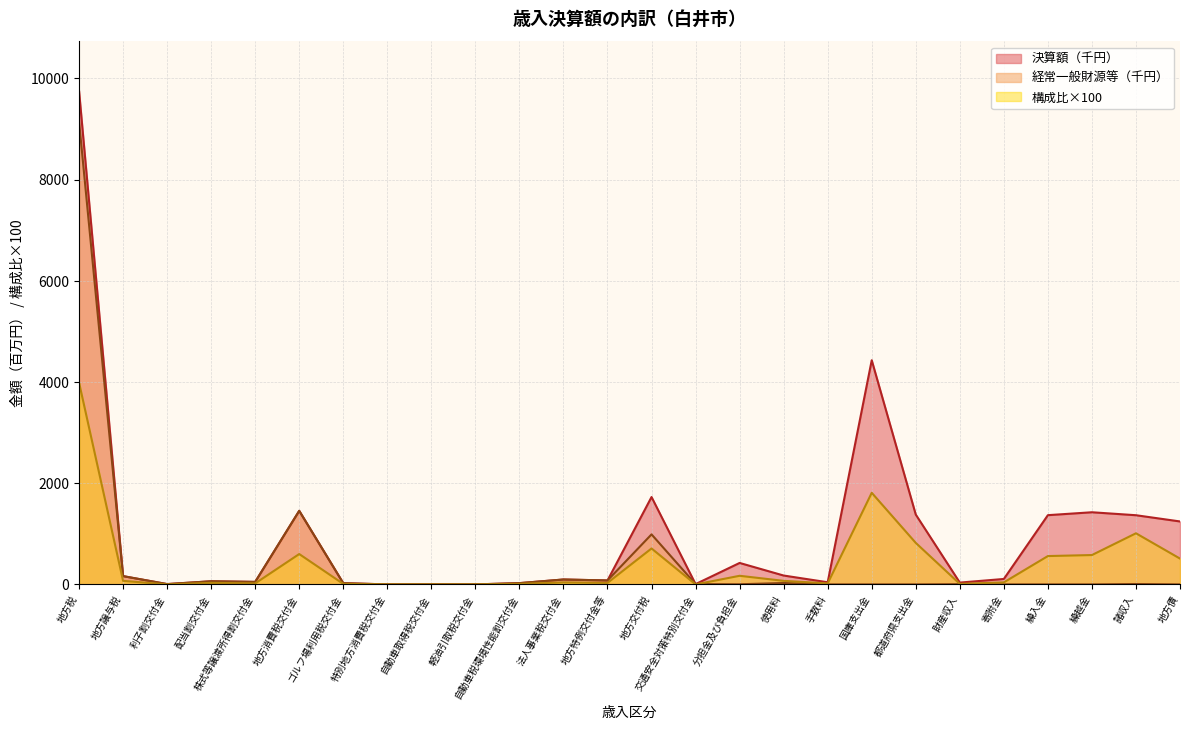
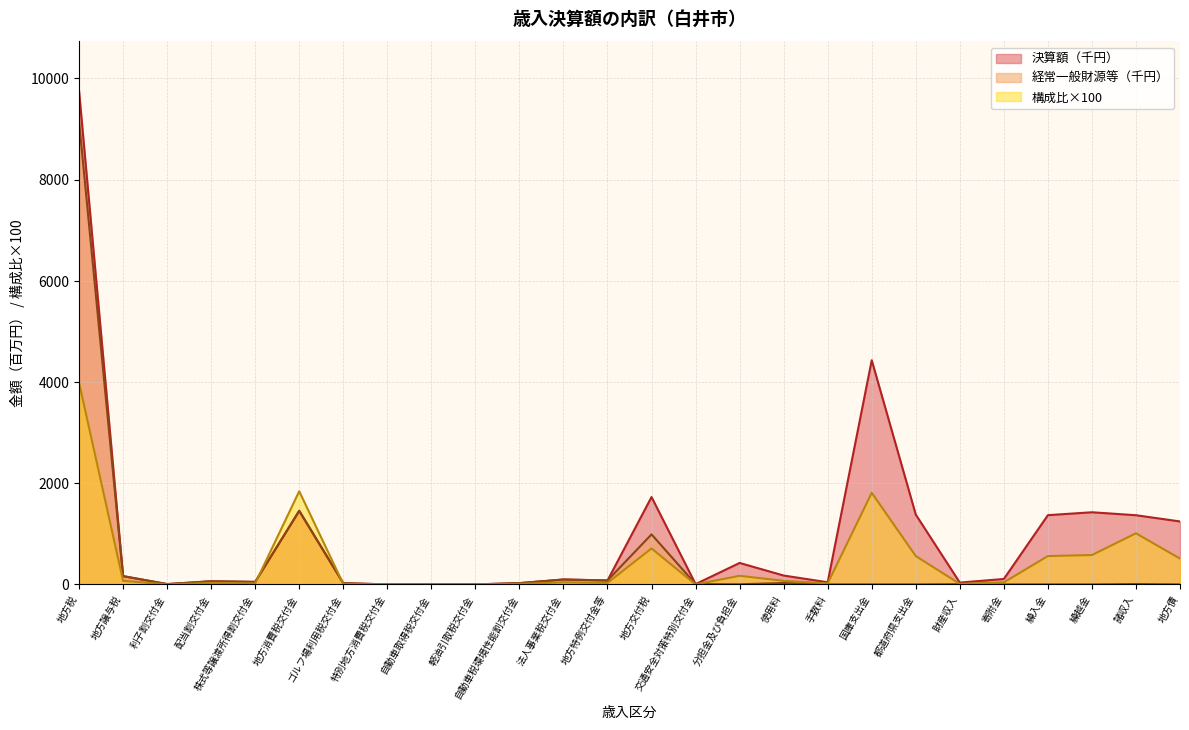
構成比×100, 地方消費税交付金: 600 -> 1800
構成比×100, 都道府県支出金: 800 -> 600
